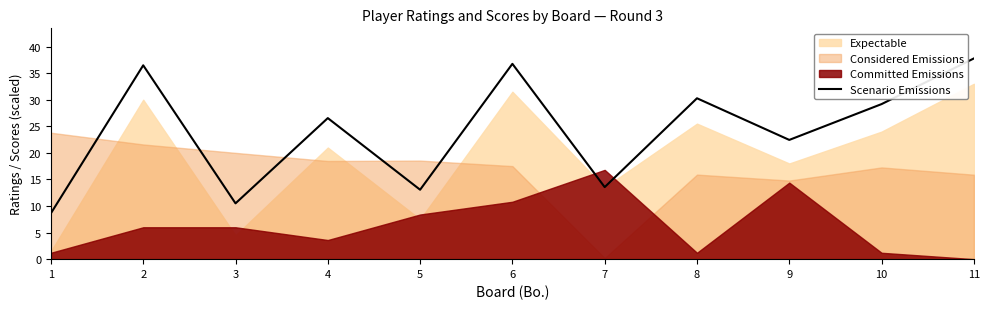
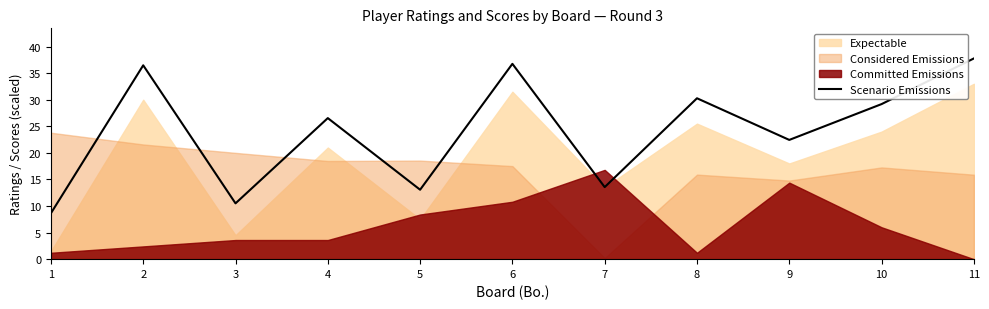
Committed Emissions, 2: 6 -> 2
Committed Emissions, 3: 6 -> 4
Committed Emissions, 10: 1 -> 6
